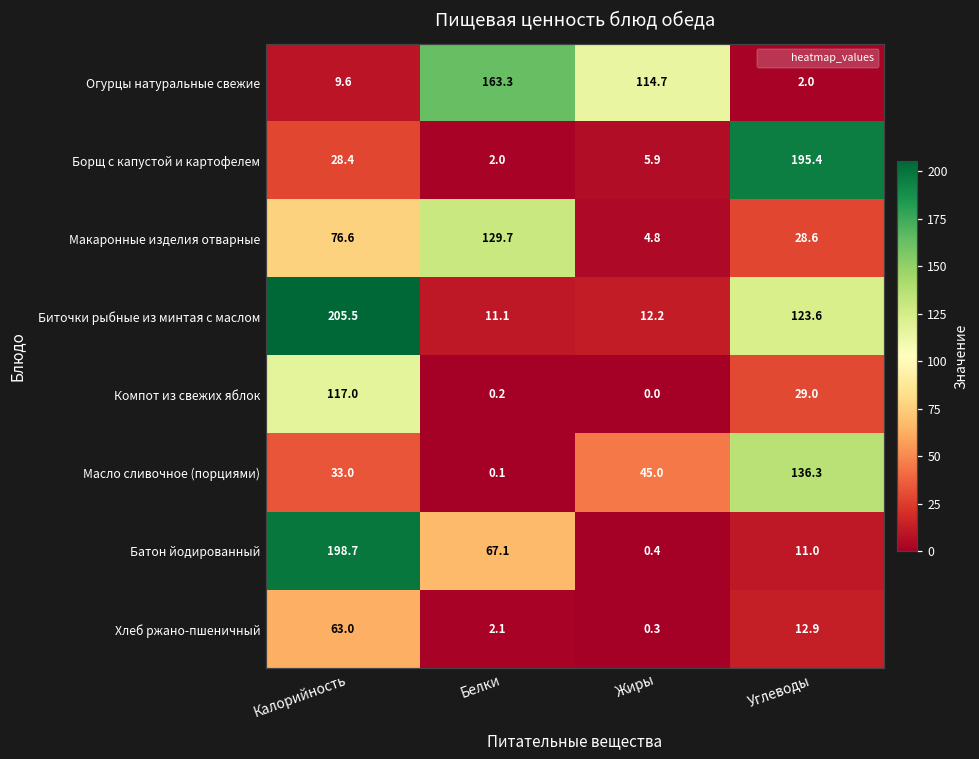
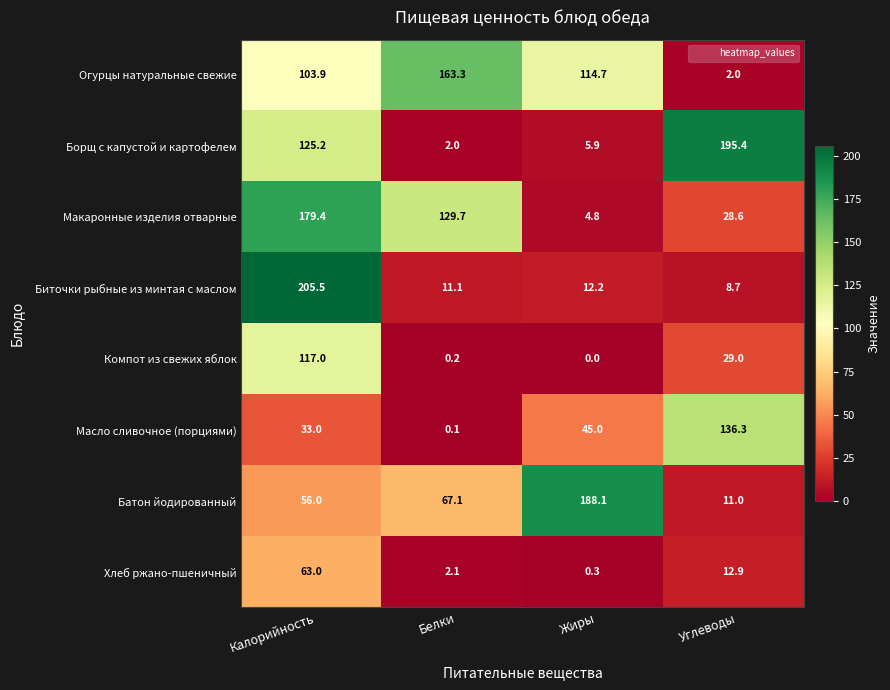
Огурцы натуральные свежие, Калорийность: 9.6 -> 103.9
Борщ с капустой и картофелем, Калорийность: 28.4 -> 125.2
Макаронные изделия отварные, Калорийность: 76.6 -> 179.4
Биточки рыбные из минтая с маслом, Углеводы: 123.6 -> 8.7
Батон йодированный, Калорийность: 198.7 -> 56.0
Батон йодированный, Жиры: 0.4 -> 188.1
